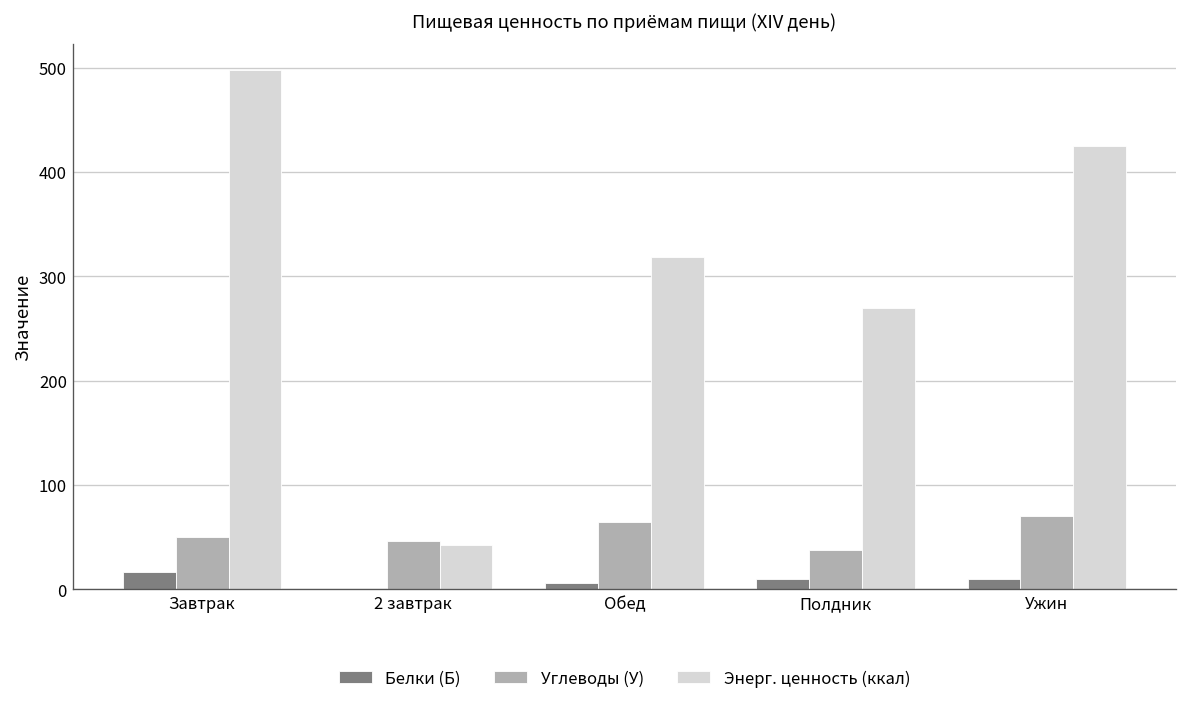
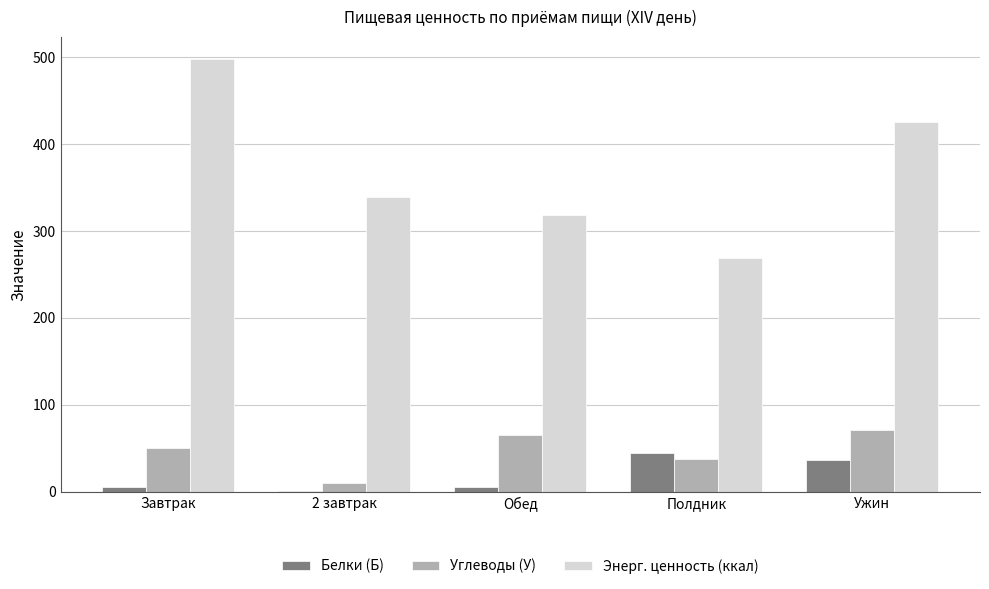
Белки (Б), Завтрак: 20 -> 0
Углеводы (У), 2 завтрак: 50 -> 10
Энерг. ценность (ккал), 2 завтрак: 40 -> 340
Белки (Б), Полдник: 10 -> 40
Белки (Б), Ужин: 10 -> 40
